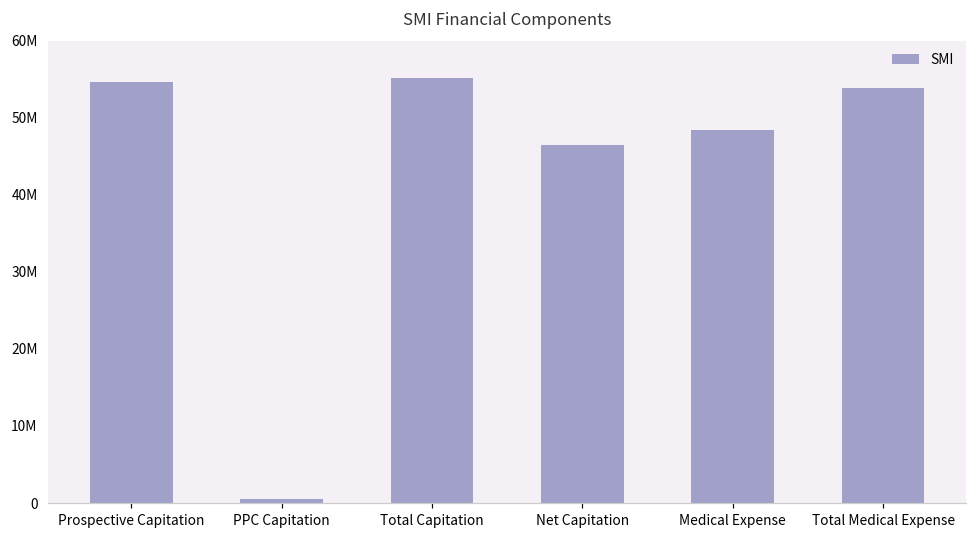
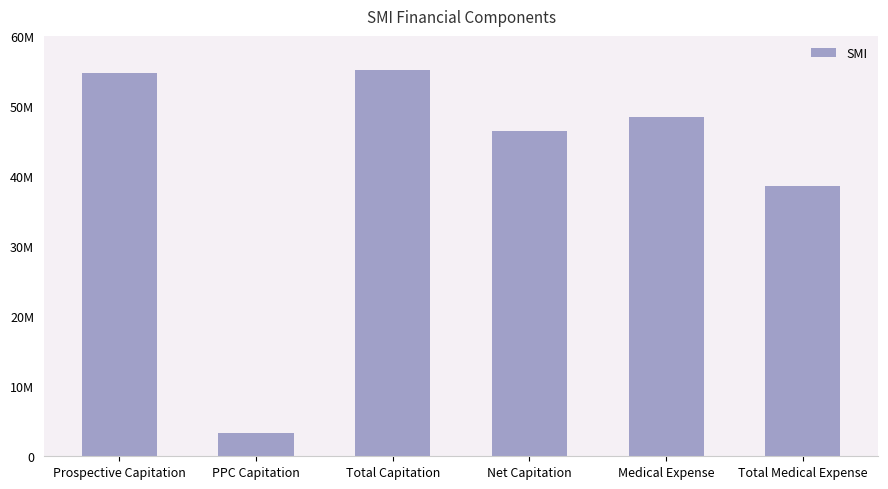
PPC Capitation: 1000000 -> 3000000
Total Medical Expense: 54000000 -> 39000000
